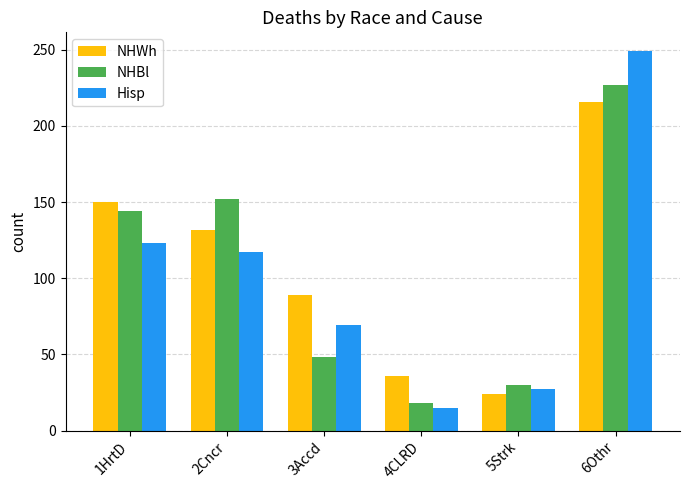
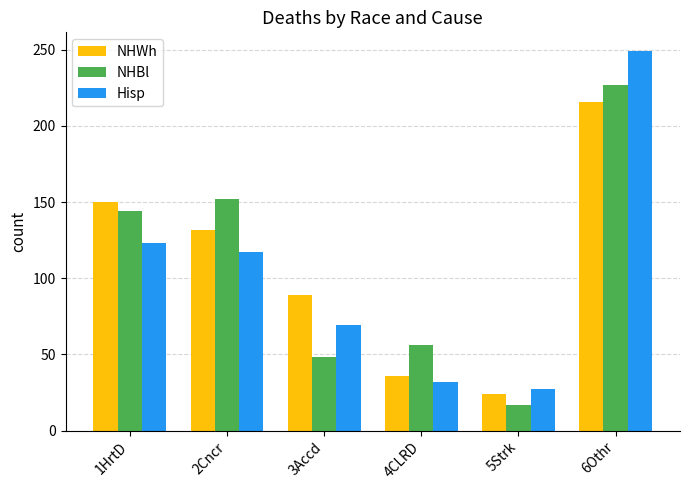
NHBl, 4CLRD: 18 -> 56
Hisp, 4CLRD: 15 -> 32
NHBl, 5Strk: 30 -> 17
